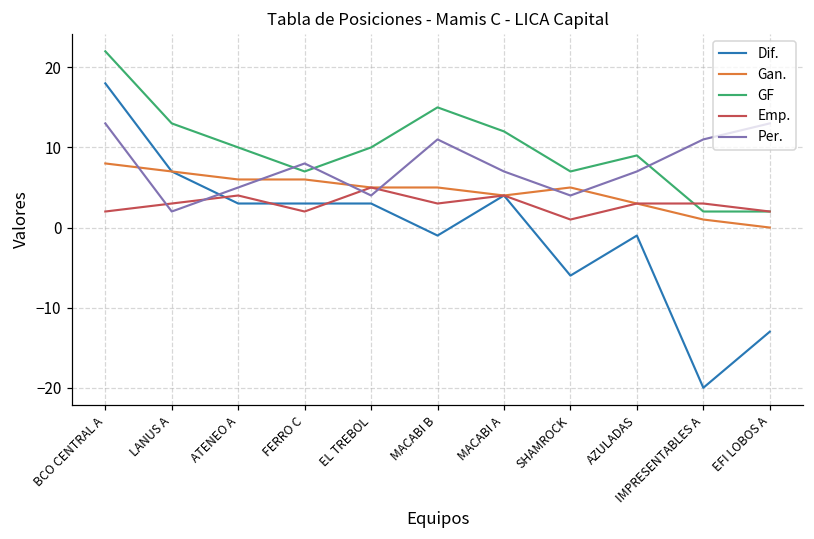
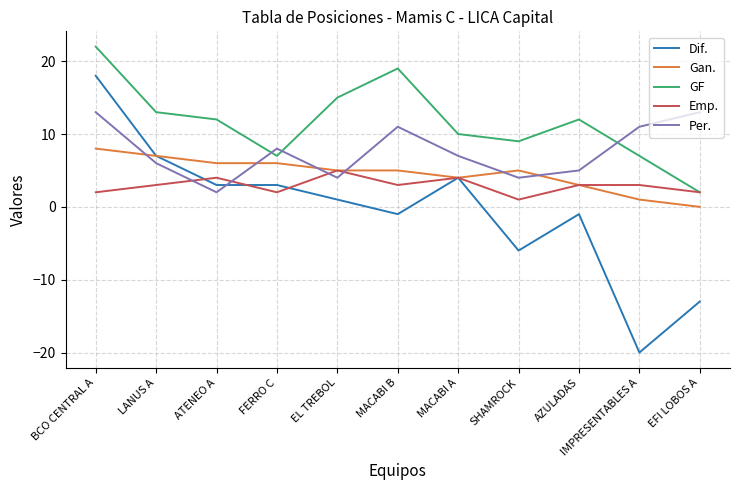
Per., LANUS A: 2 -> 6
GF, ATENEO A: 10 -> 12
Per., ATENEO A: 5 -> 2
Dif., EL TREBOL: 3 -> 1
GF, EL TREBOL: 10 -> 15
GF, MACABI B: 15 -> 19
GF, MACABI A: 12 -> 10
GF, SHAMROCK: 7 -> 9
GF, AZULADAS: 9 -> 12
Per., AZULADAS: 7 -> 5
GF, IMPRESENTABLES A: 2 -> 7
